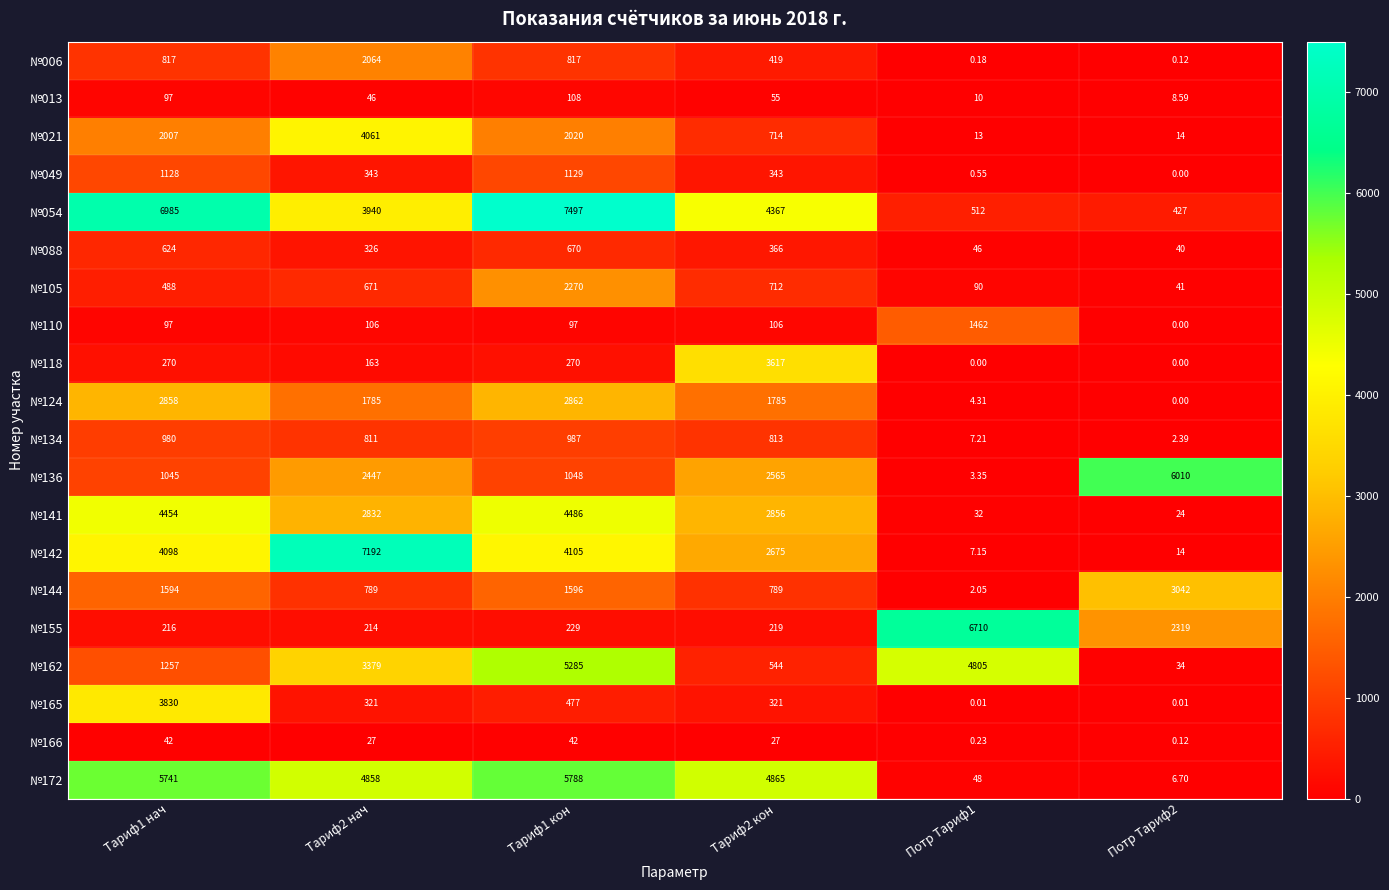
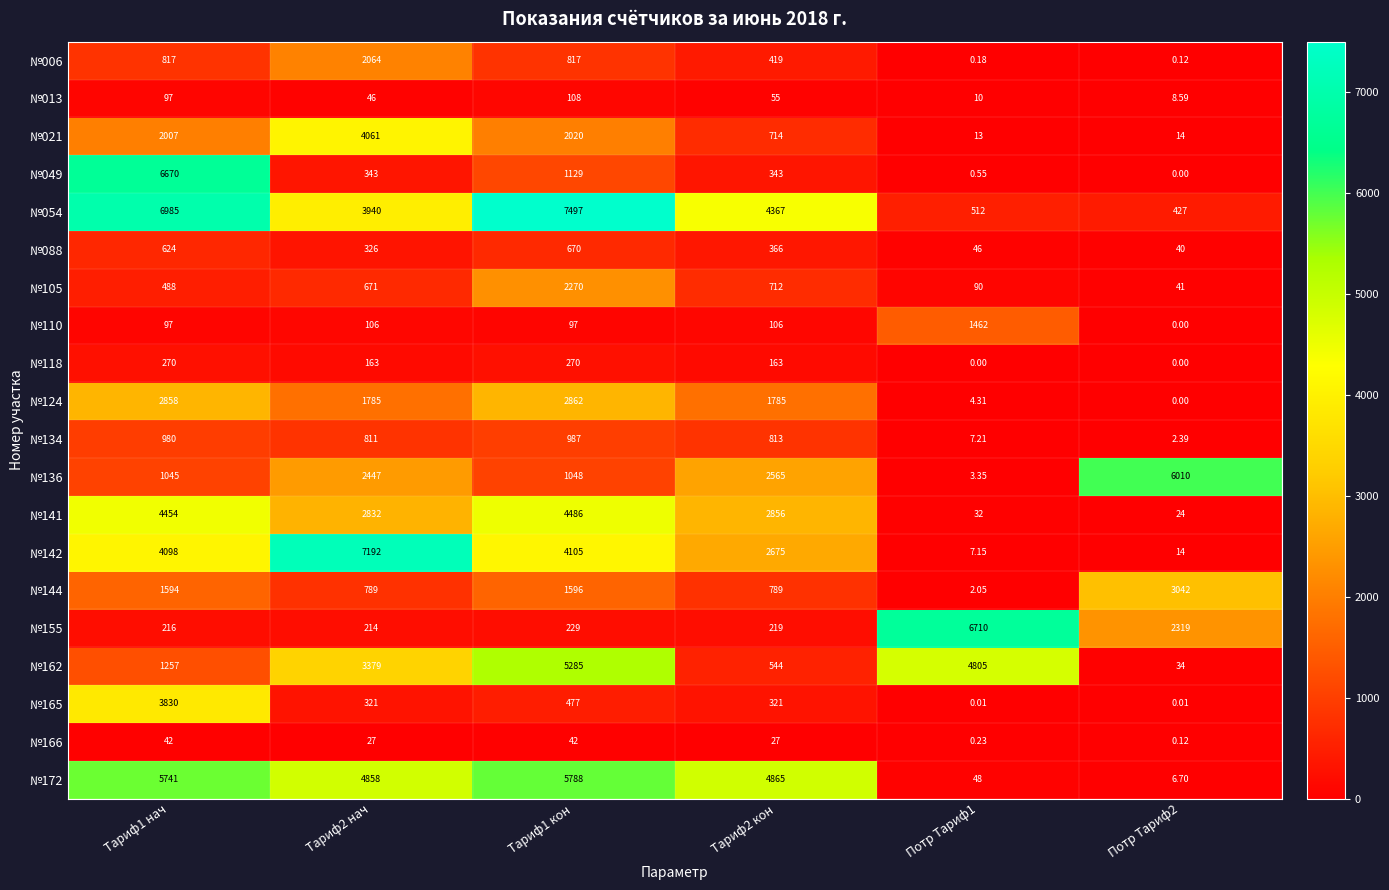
№049, Тариф1 нач: 1128 -> 6670
№118, Тариф2 кон: 3617 -> 163
